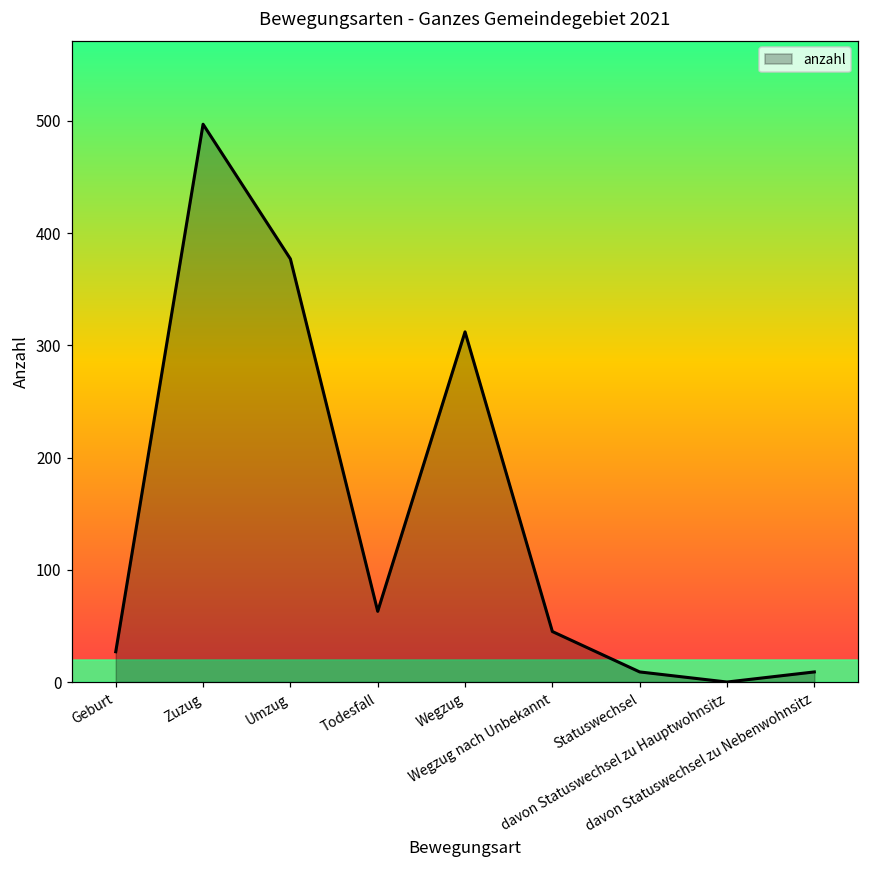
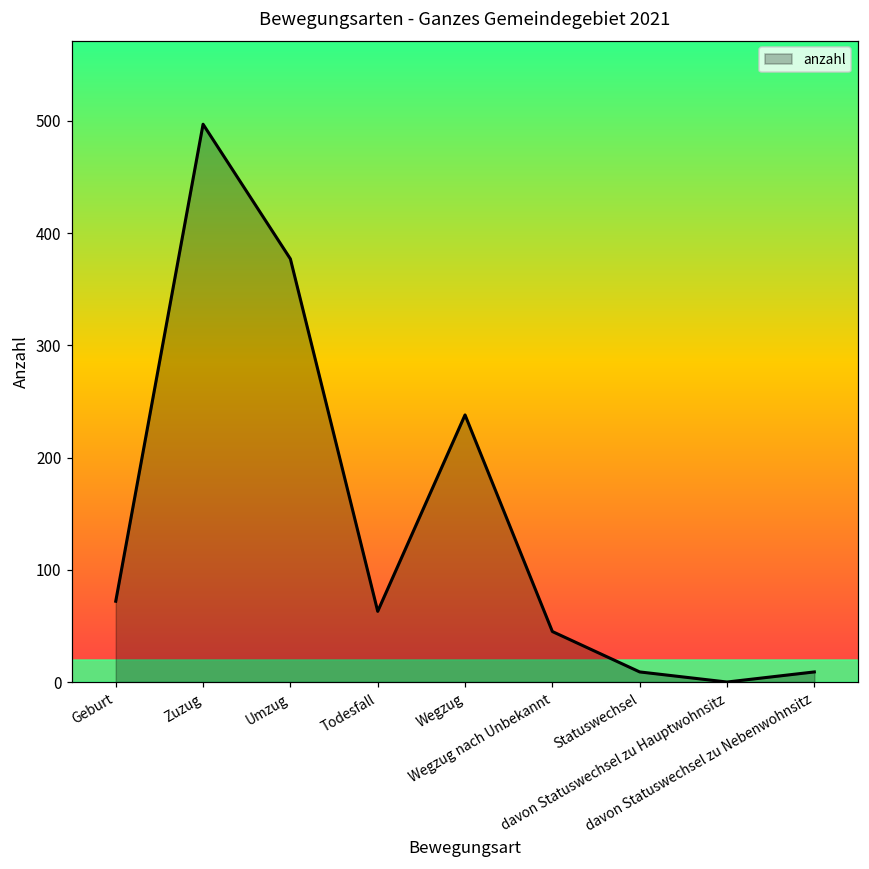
Geburt: 27 -> 72
Wegzug: 312 -> 238
